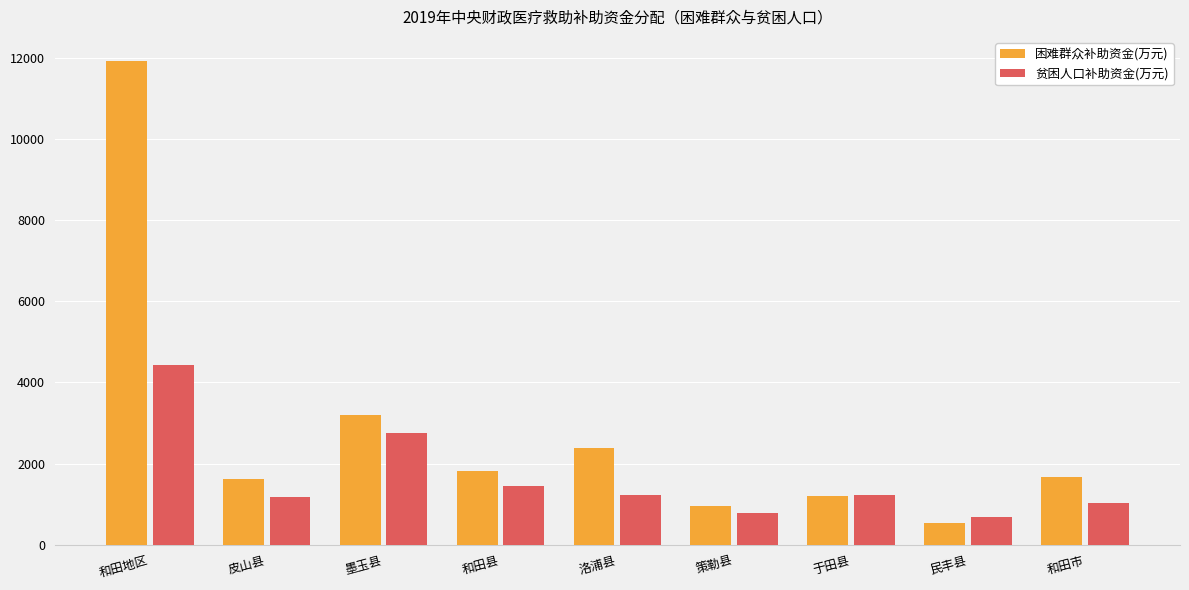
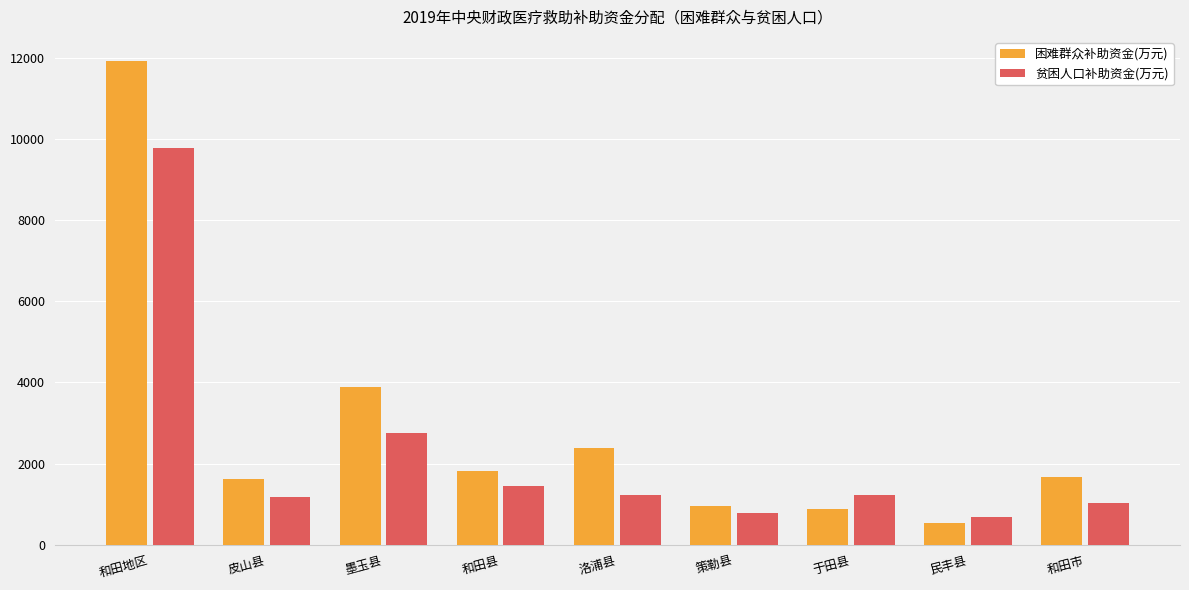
贫困人口补助资金(万元), 和田地区: 4400 -> 9800
困难群众补助资金(万元), 墨玉县: 3200 -> 3900
困难群众补助资金(万元), 于田县: 1200 -> 900
